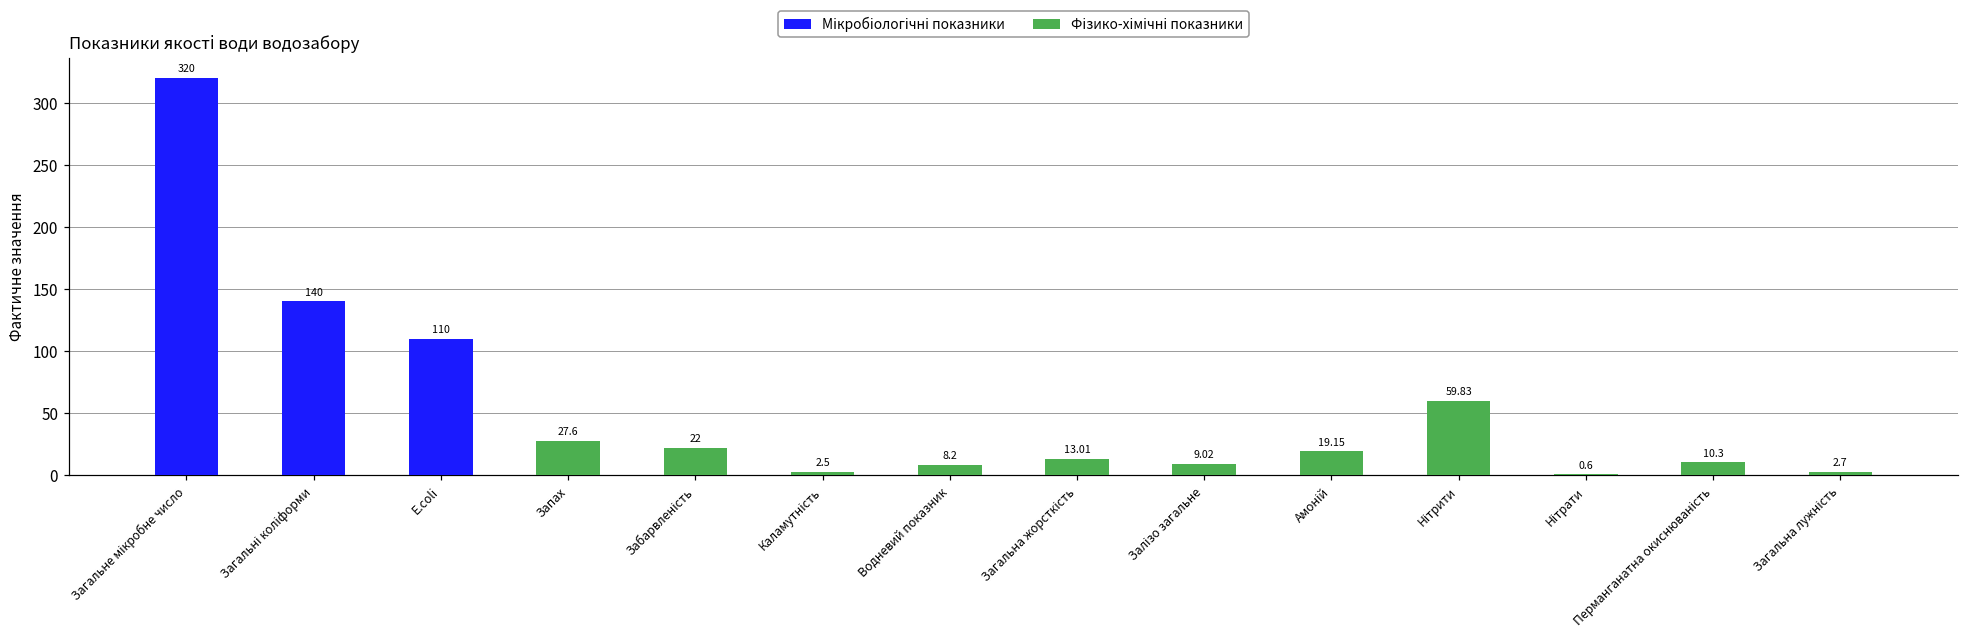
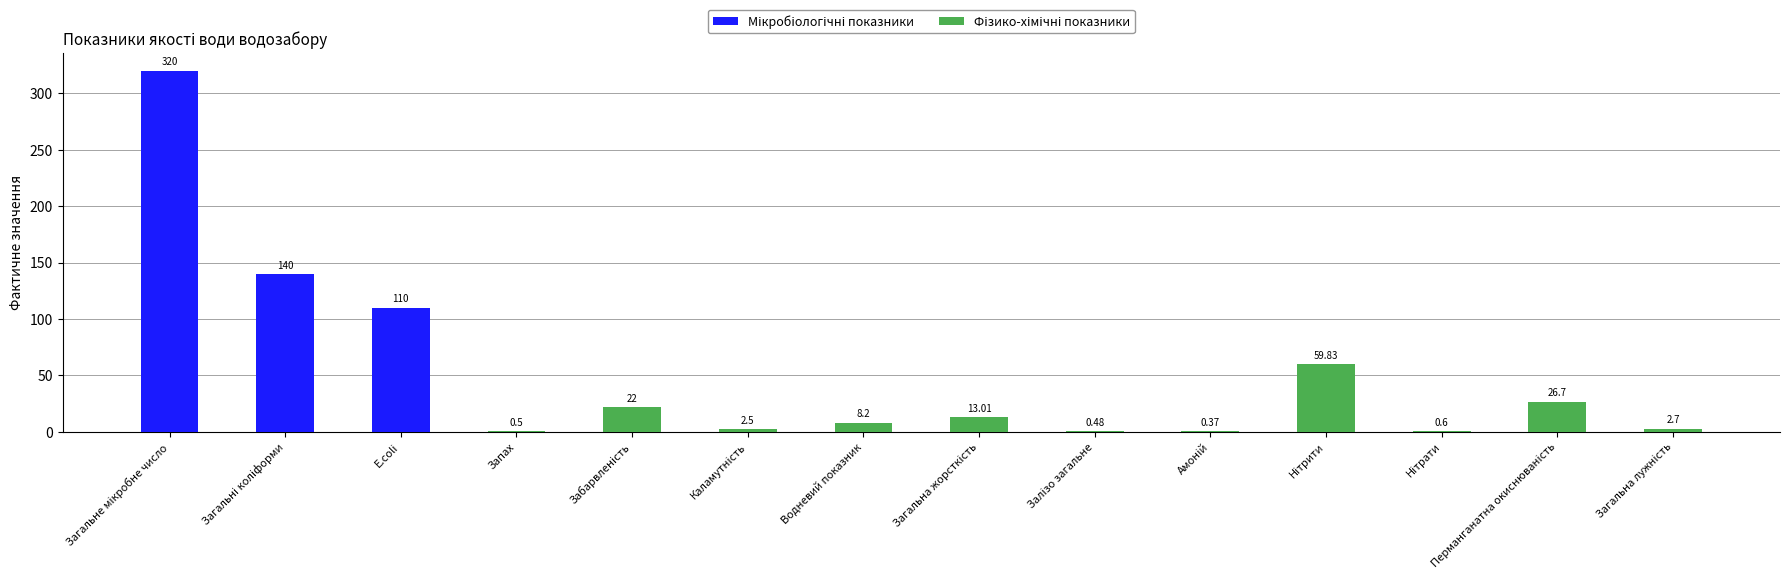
Запах: 27.6 -> 0.5
Залізо загальне: 9.02 -> 0.48
Амоній: 19.15 -> 0.37
Перманганатна окиснюваність: 10.3 -> 26.7
